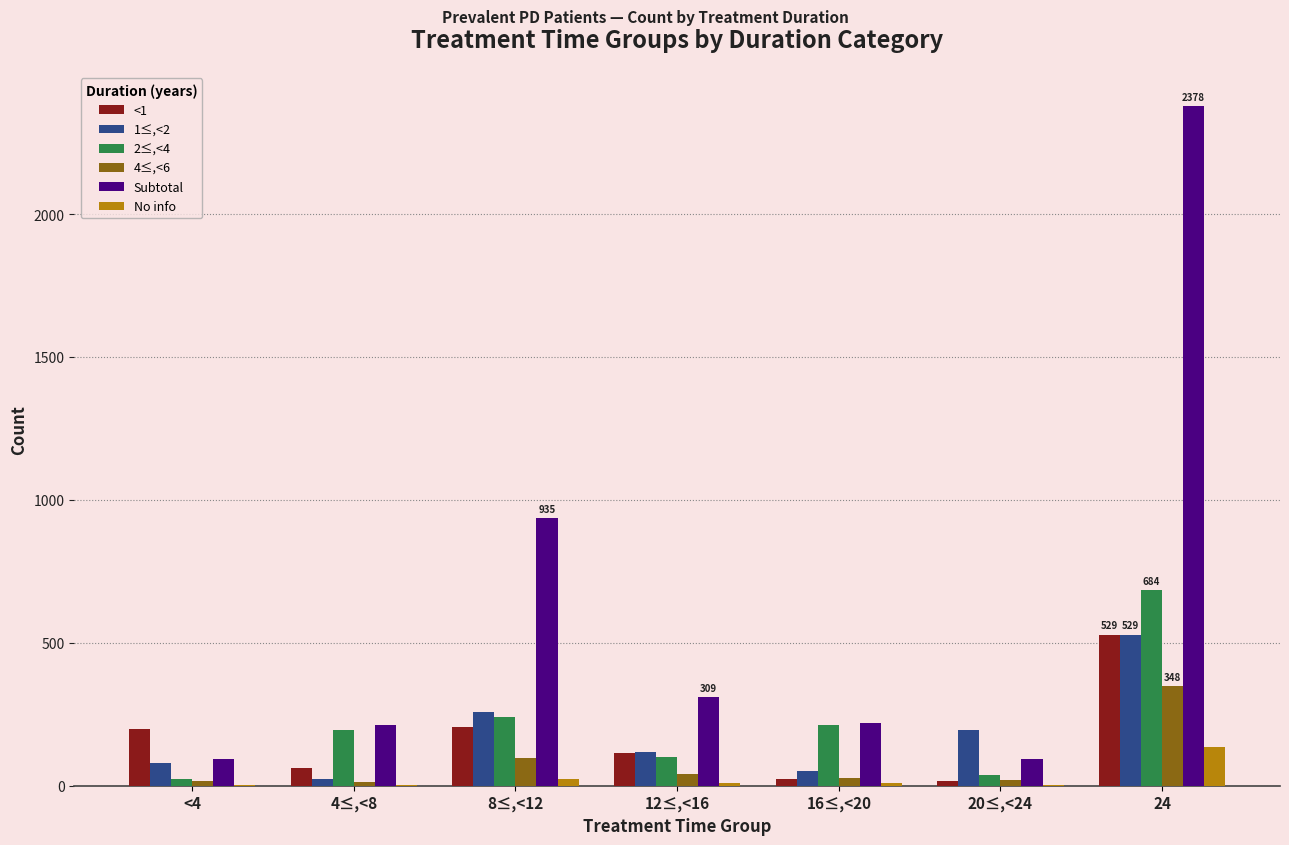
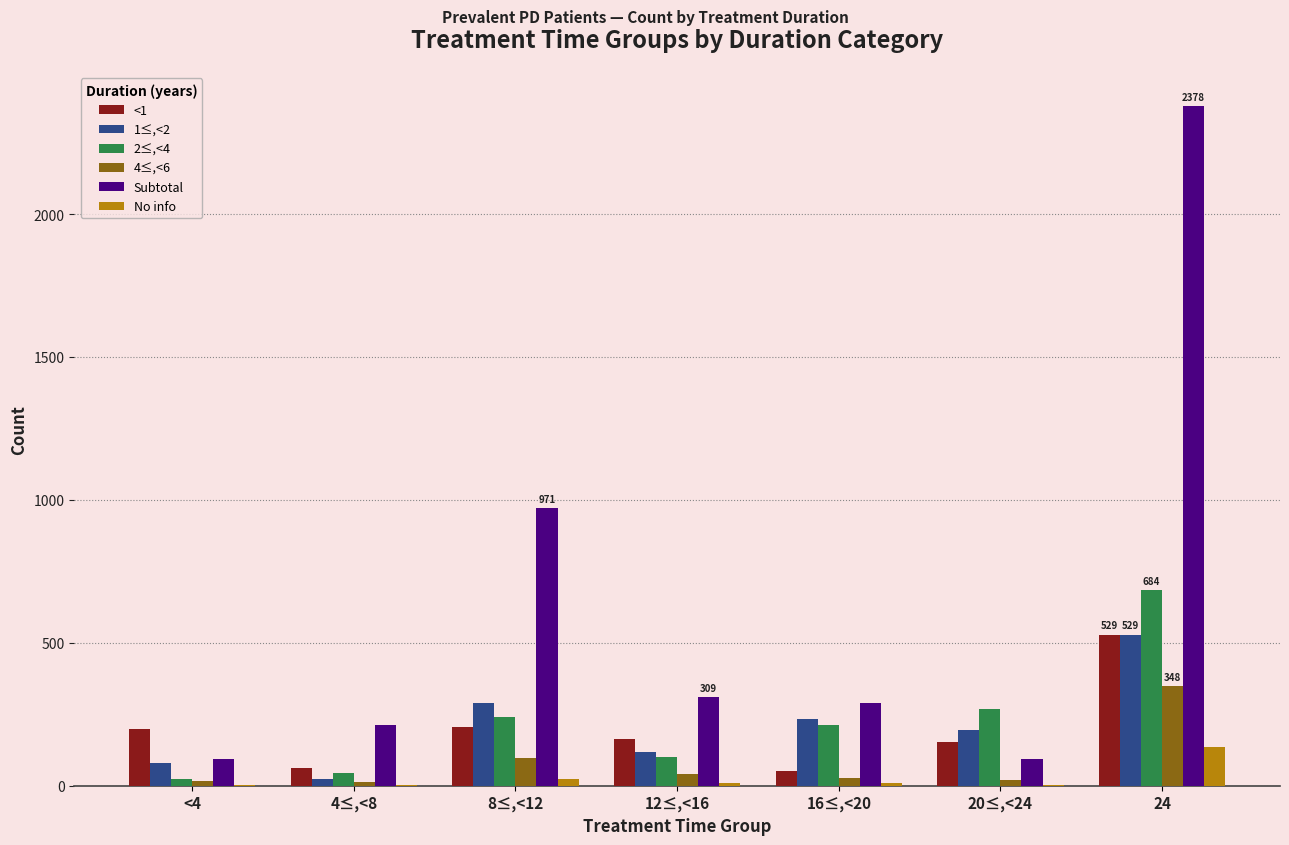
2≤,<4, 4≤,<8: 200 -> 50
1≤,<2, 8≤,<12: 260 -> 290
Subtotal, 8≤,<12: 935 -> 971
<1, 12≤,<16: 110 -> 160
<1, 16≤,<20: 20 -> 50
1≤,<2, 16≤,<20: 50 -> 240
Subtotal, 16≤,<20: 220 -> 290
<1, 20≤,<24: 20 -> 150
2≤,<4, 20≤,<24: 40 -> 270
